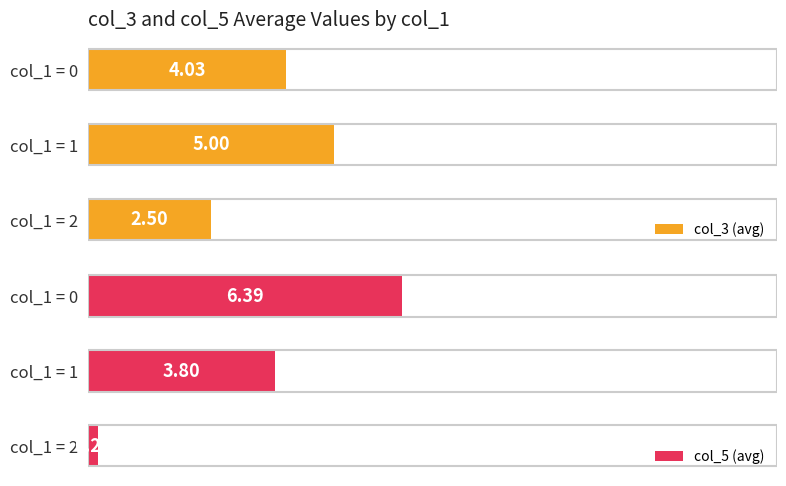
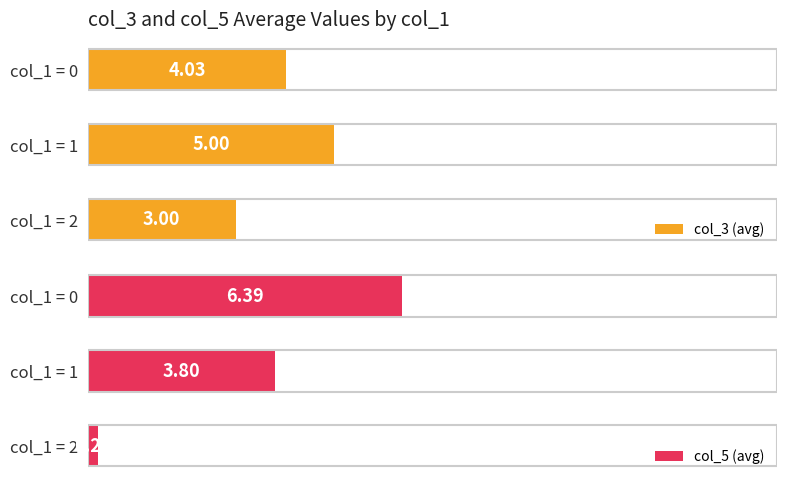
col_3 and col_5 Average Values by col_1, col_1 = 2: 2.50 -> 3.00
